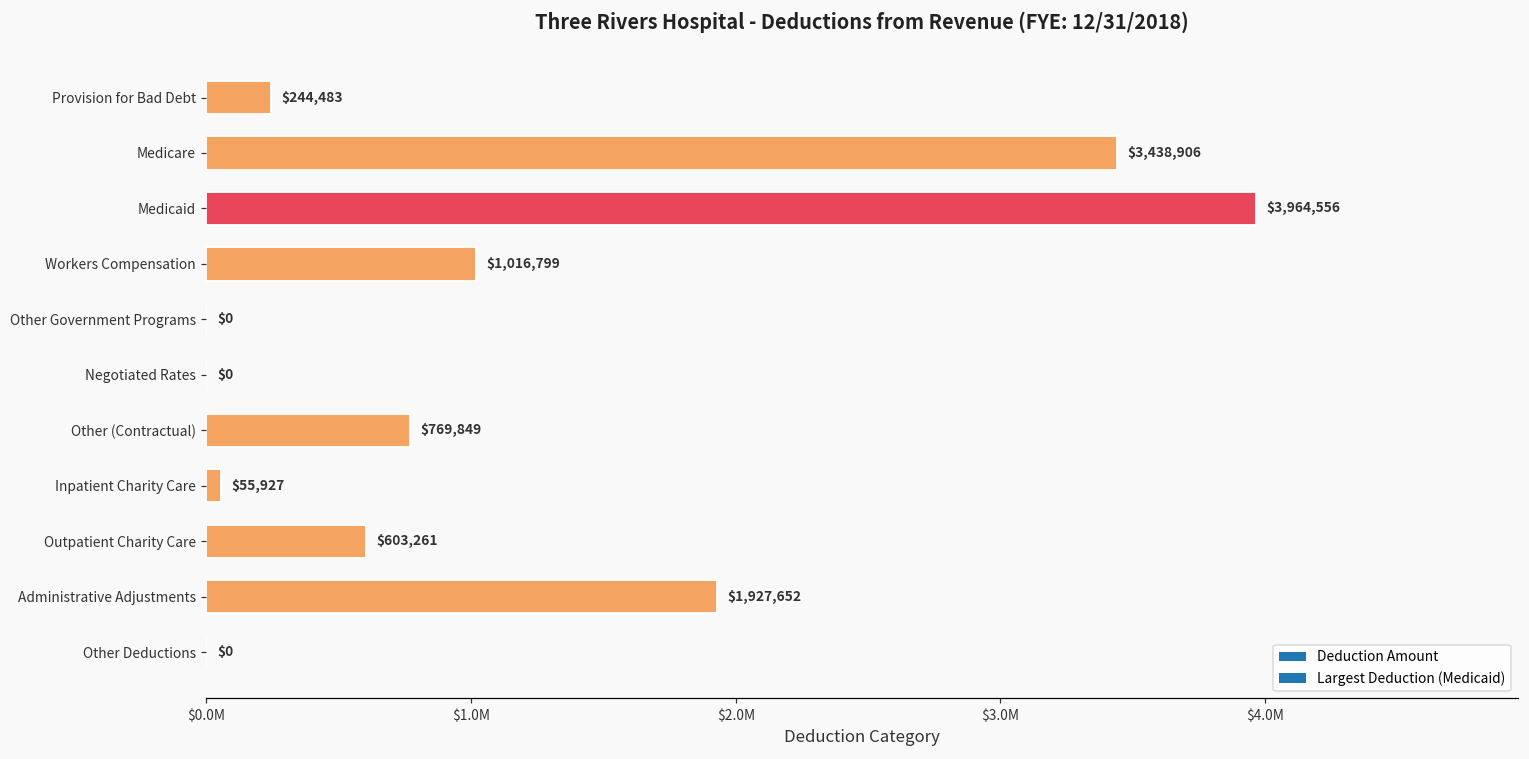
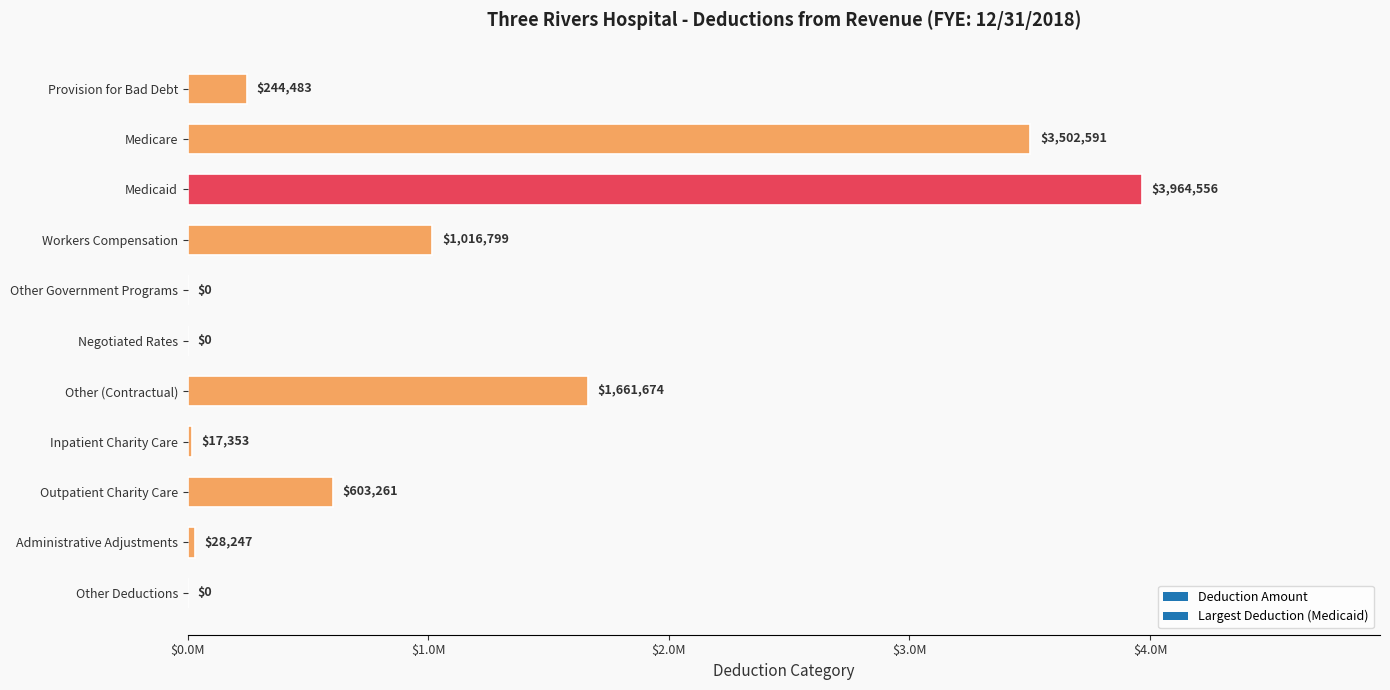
Medicare: $3,438,906 -> $3,502,591
Other (Contractual): $769,849 -> $1,661,674
Inpatient Charity Care: $55,927 -> $17,353
Administrative Adjustments: $1,927,652 -> $28,247
